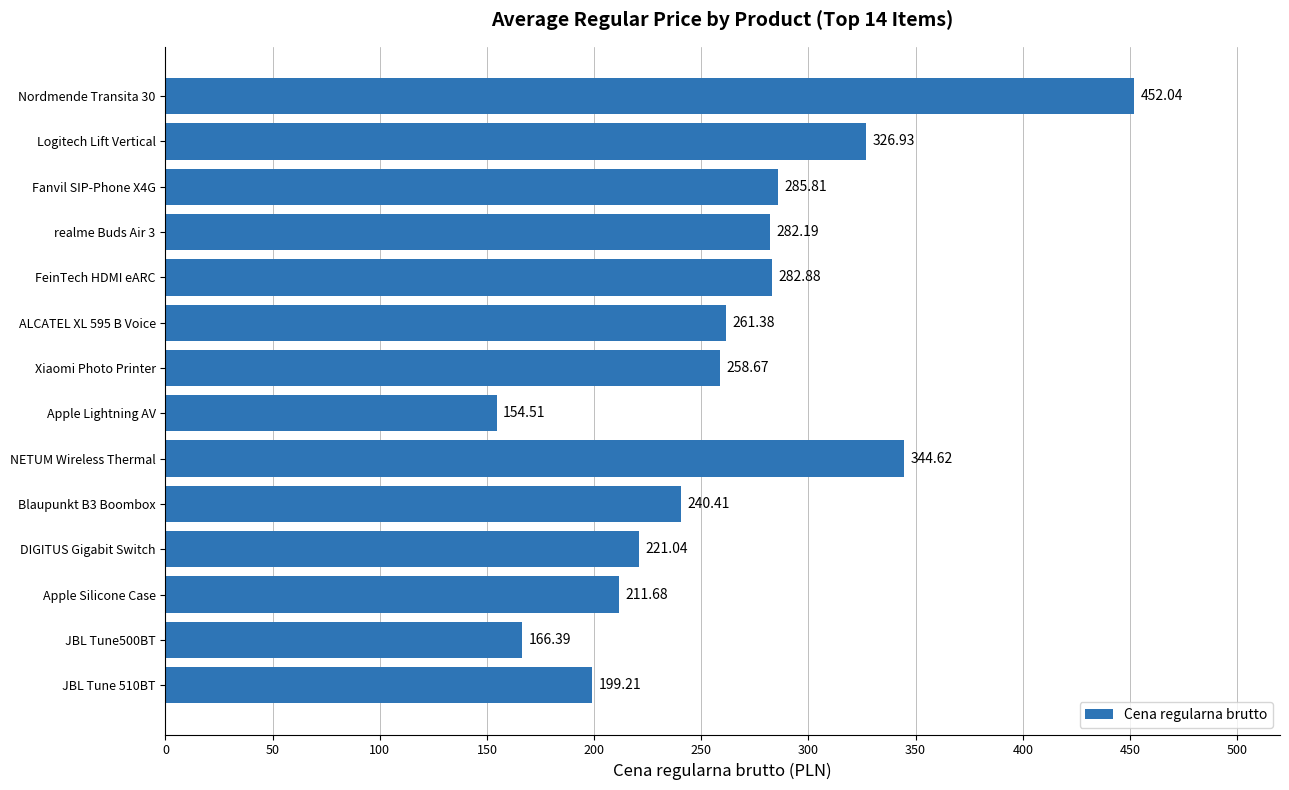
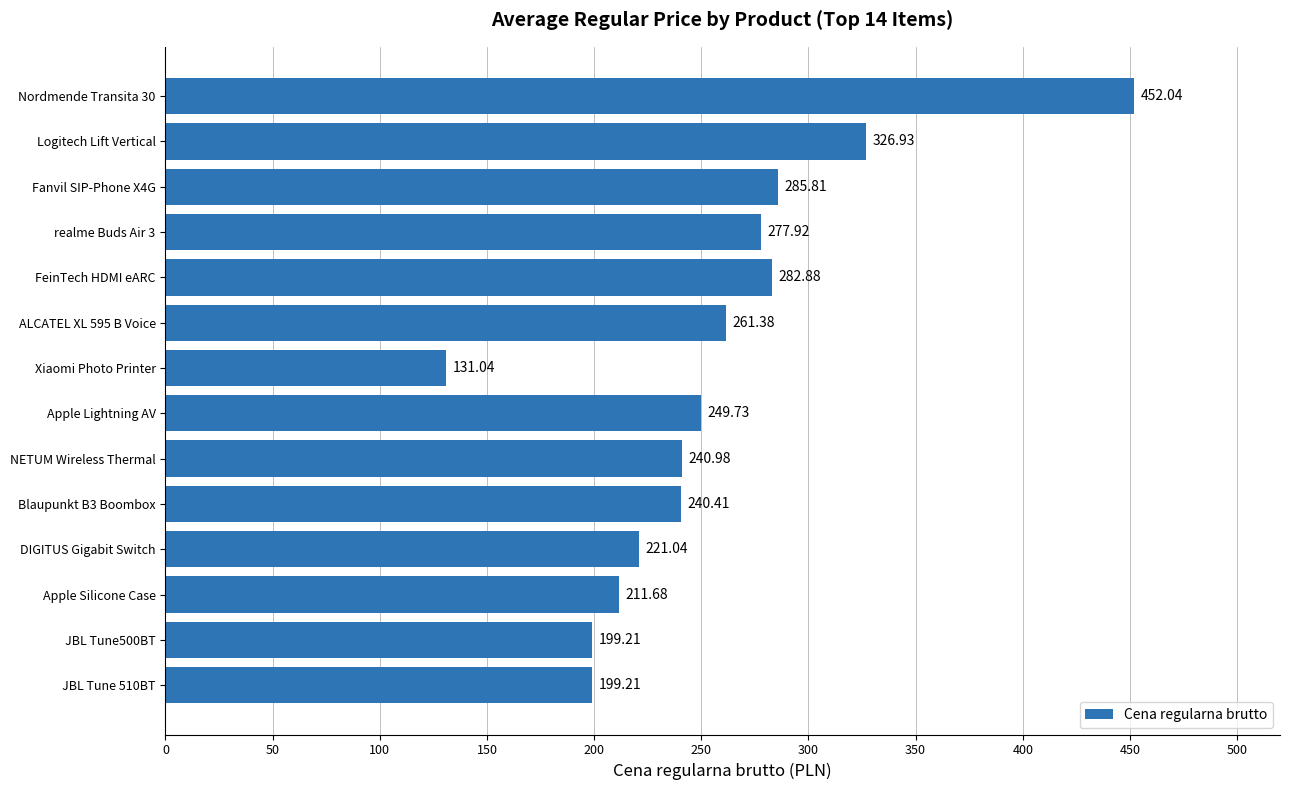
realme Buds Air 3: 282.19 -> 277.92
Xiaomi Photo Printer: 258.67 -> 131.04
Apple Lightning AV: 154.51 -> 249.73
NETUM Wireless Thermal: 344.62 -> 240.98
JBL Tune500BT: 166.39 -> 199.21
